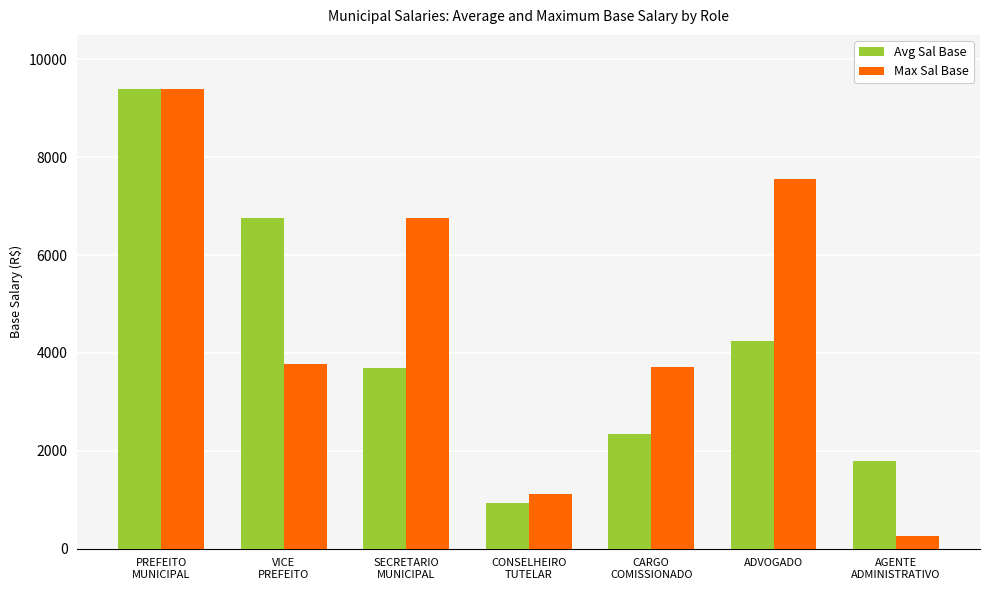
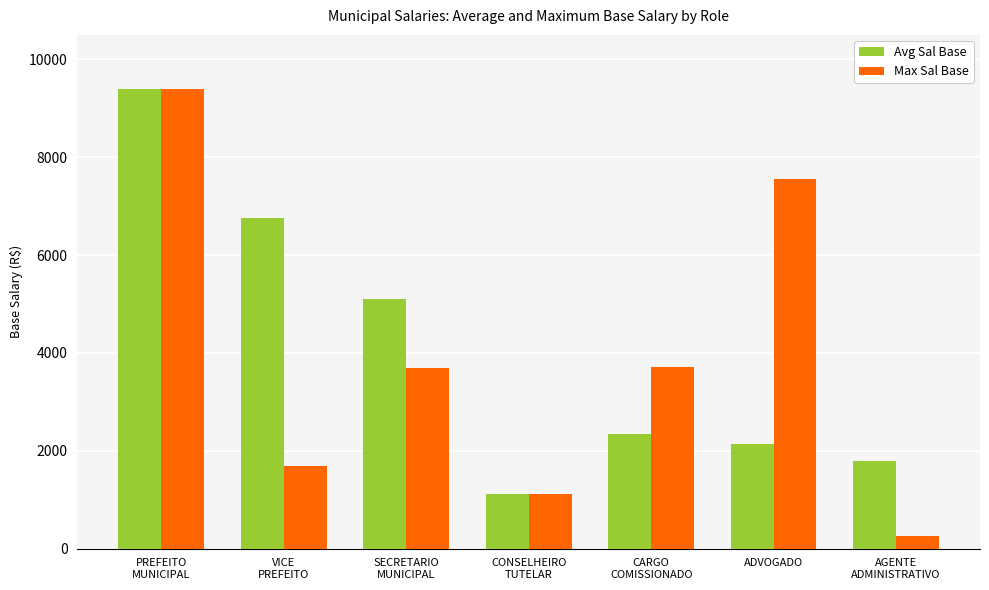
Max Sal Base, VICE PREFEITO: 3800 -> 1700
Avg Sal Base, SECRETARIO MUNICIPAL: 3700 -> 5100
Max Sal Base, SECRETARIO MUNICIPAL: 6800 -> 3700
Avg Sal Base, CONSELHEIRO TUTELAR: 900 -> 1100
Avg Sal Base, ADVOGADO: 4200 -> 2100
